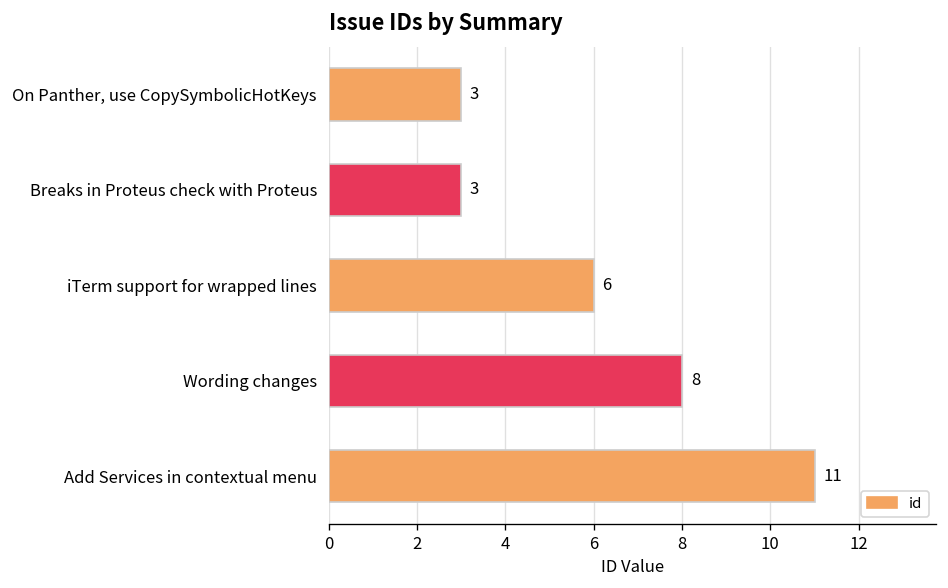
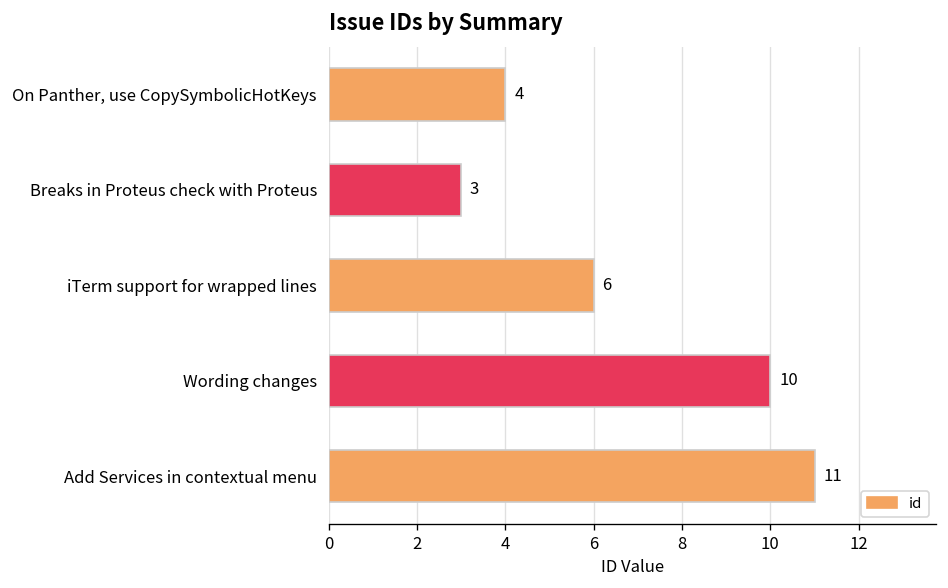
On Panther, use CopySymbolicHotKeys: 3 -> 4
Wording changes: 8 -> 10
